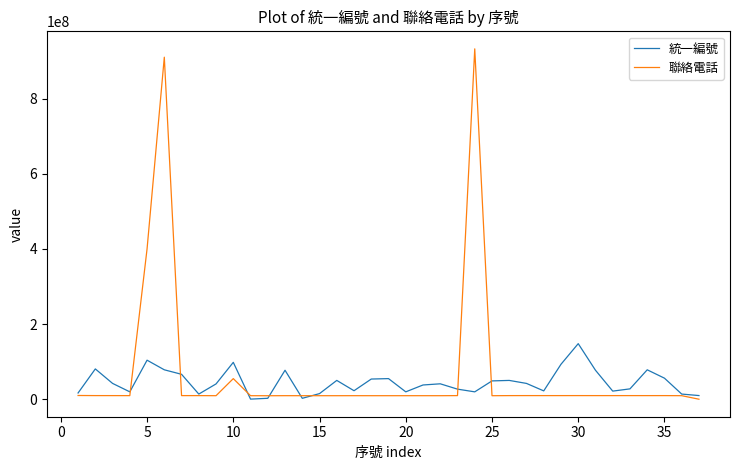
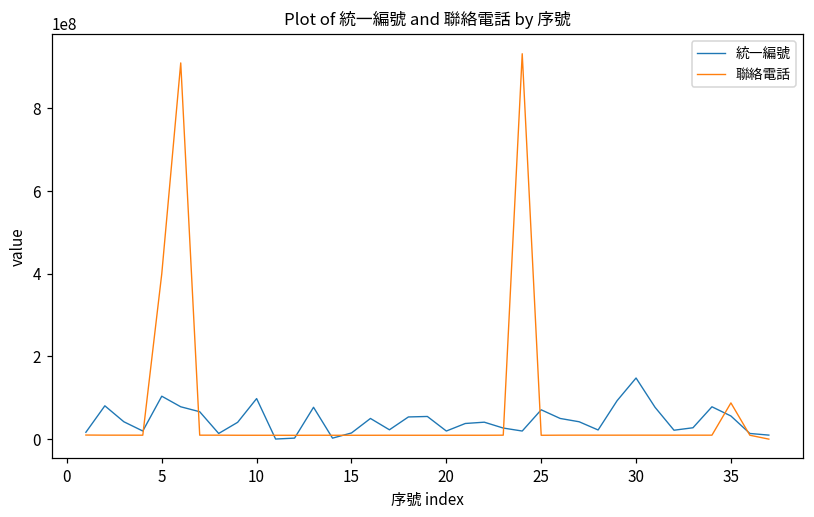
聯絡電話, 10: 50000000 -> 10000000
統一編號, 25: 50000000 -> 70000000
聯絡電話, 35: 10000000 -> 90000000
